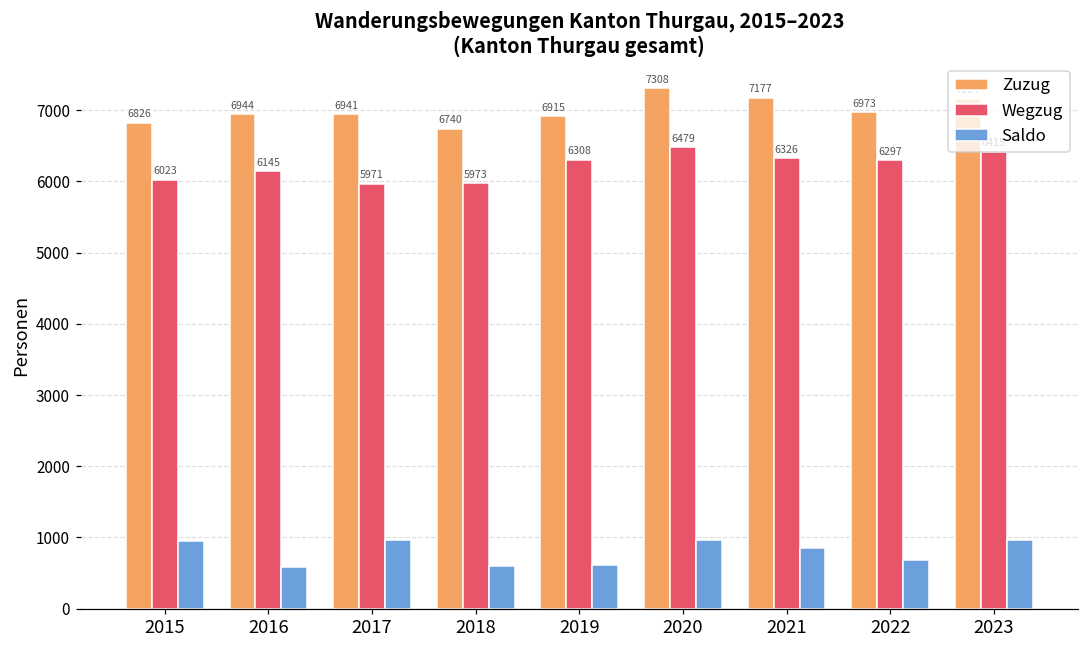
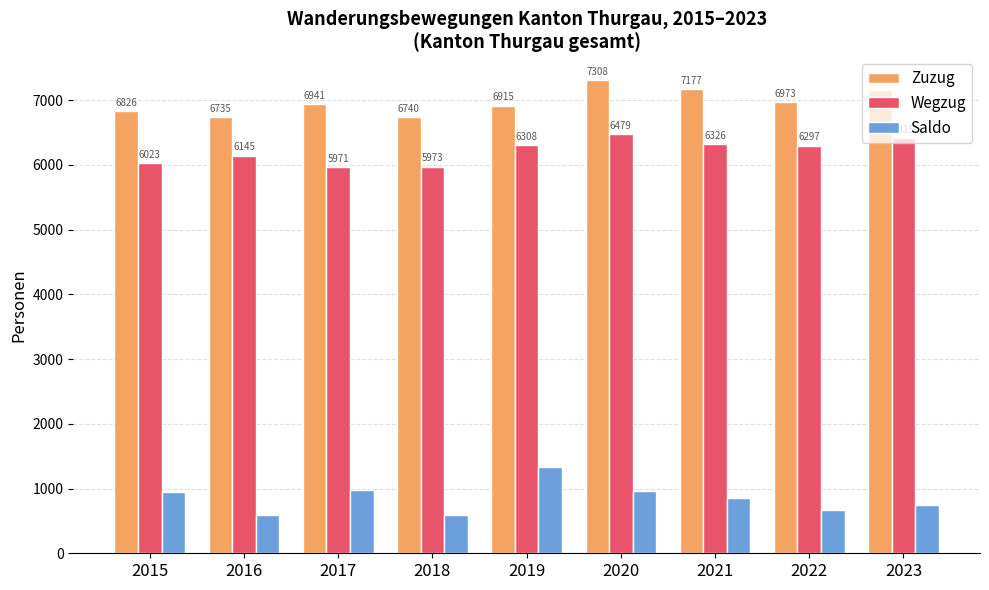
Zuzug, 2016: 6944 -> 6735
Saldo, 2019: 600 -> 1300
Saldo, 2023: 1000 -> 700
